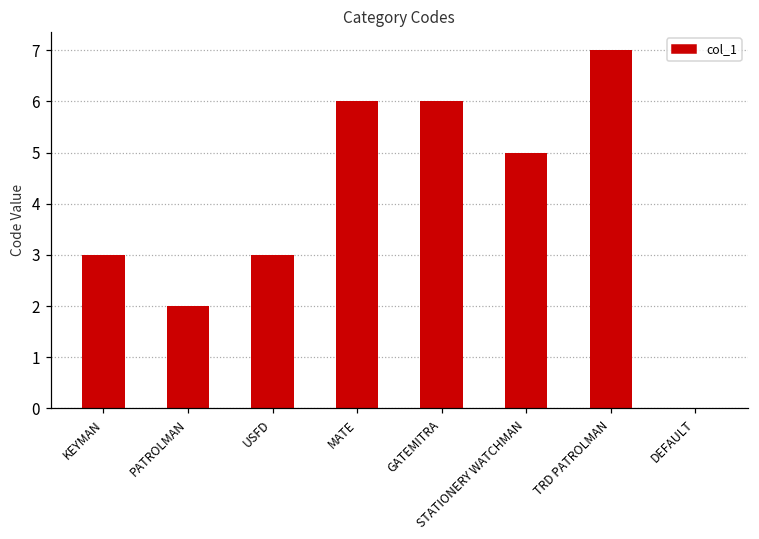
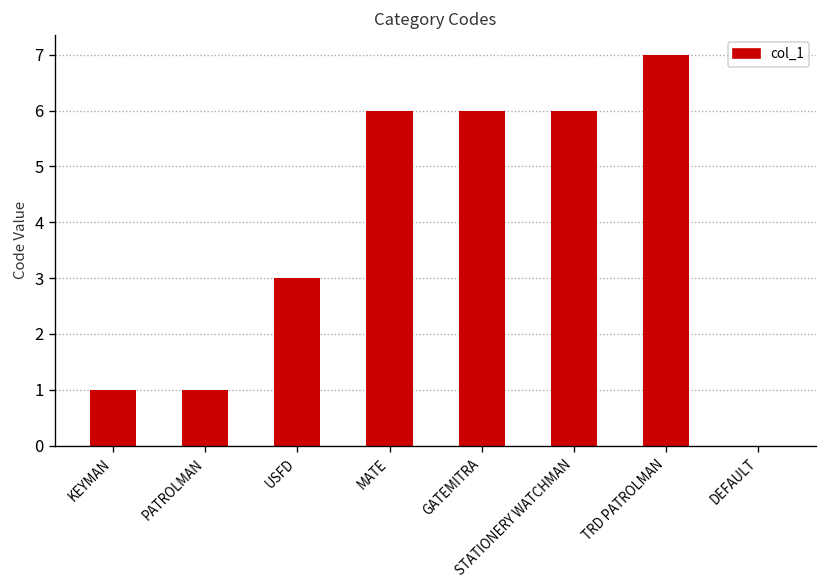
KEYMAN: 3 -> 1
PATROLMAN: 2 -> 1
STATIONERY WATCHMAN: 5 -> 6
